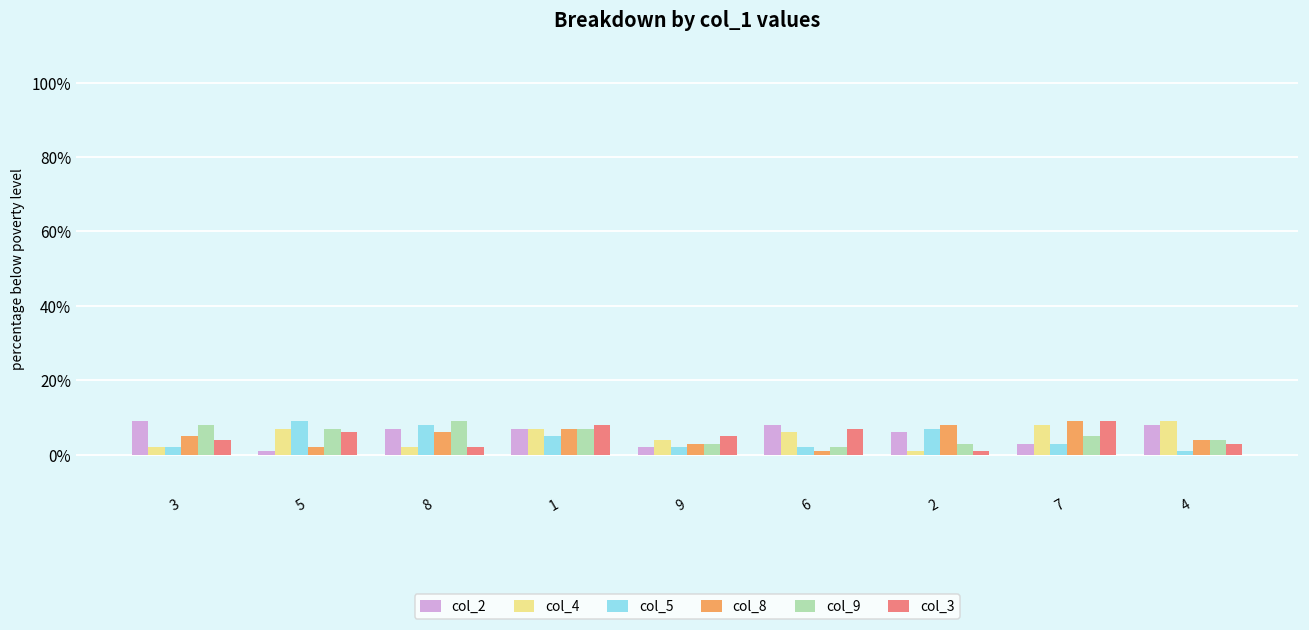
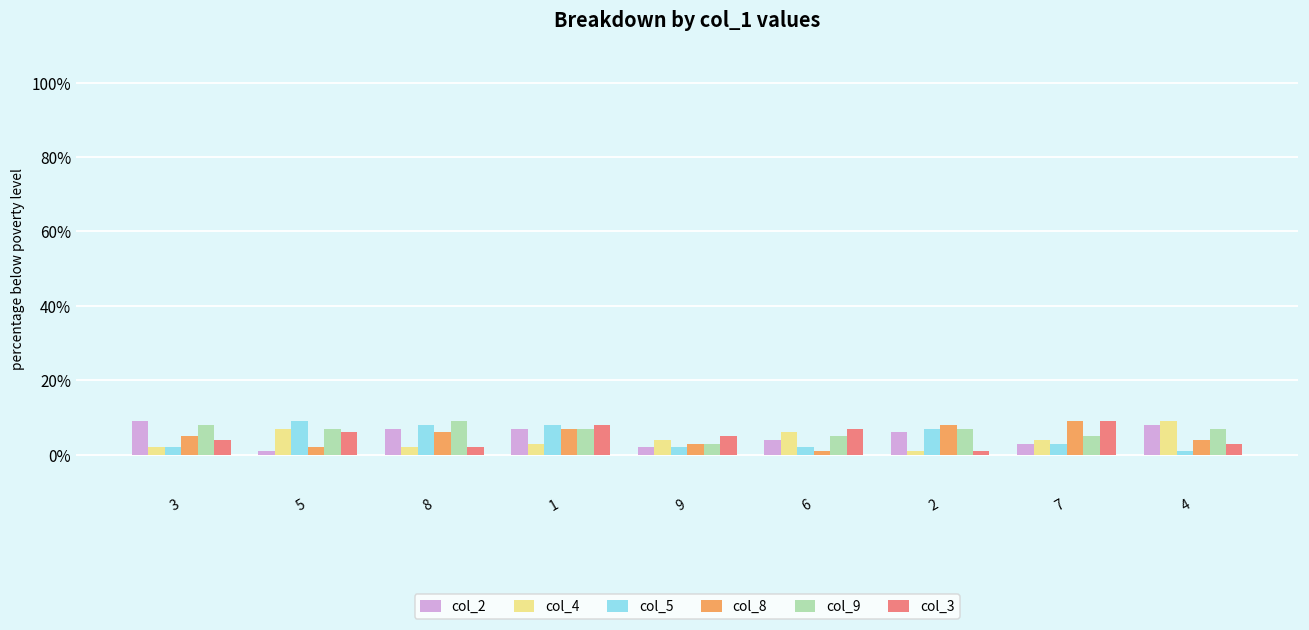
col_4, 1: 7% -> 3%
col_5, 1: 5% -> 8%
col_2, 6: 8% -> 4%
col_9, 6: 2% -> 5%
col_9, 2: 3% -> 7%
col_4, 7: 8% -> 4%
col_9, 4: 4% -> 7%
